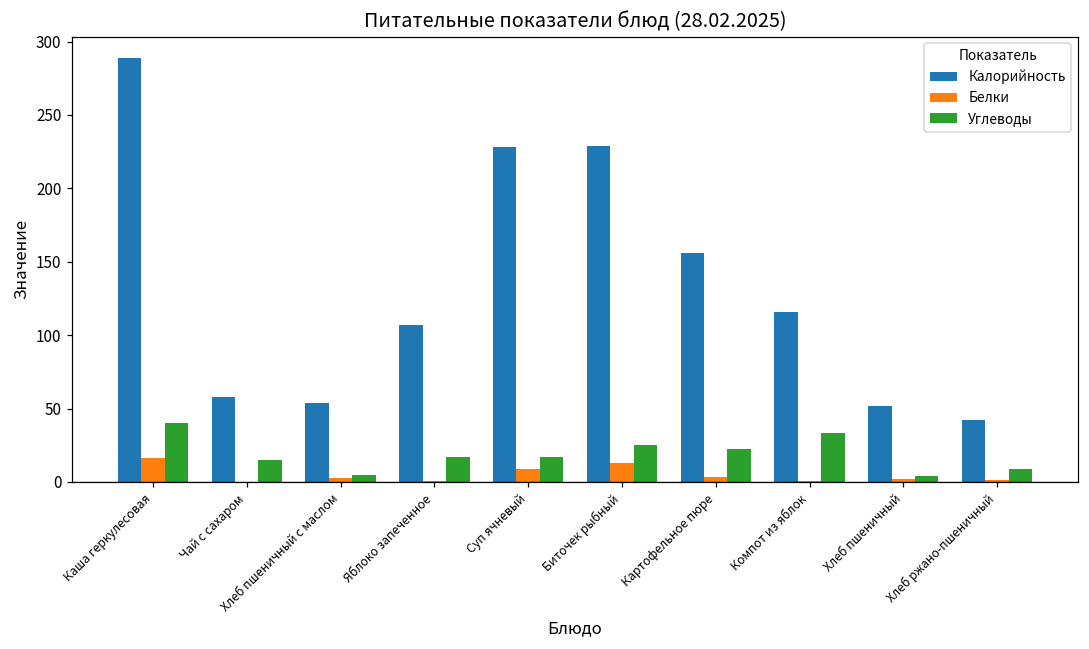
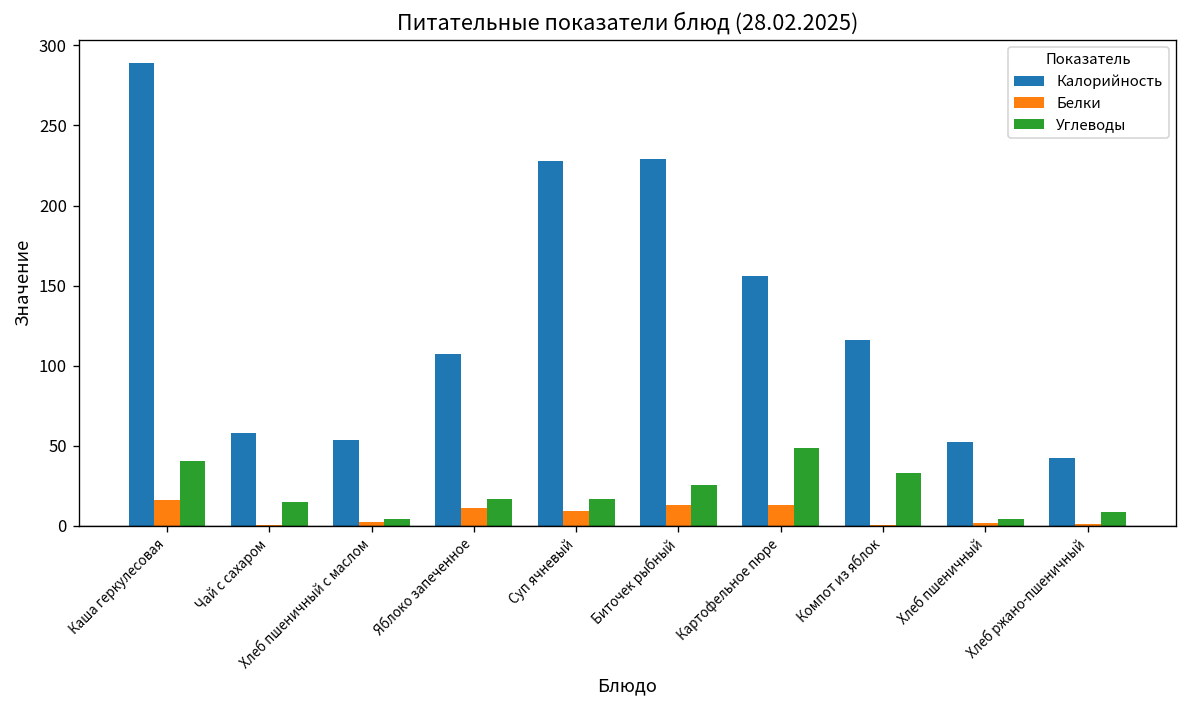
Белки, Яблоко запеченное: 0 -> 11
Белки, Картофельное пюре: 3 -> 13
Углеводы, Картофельное пюре: 22 -> 49
